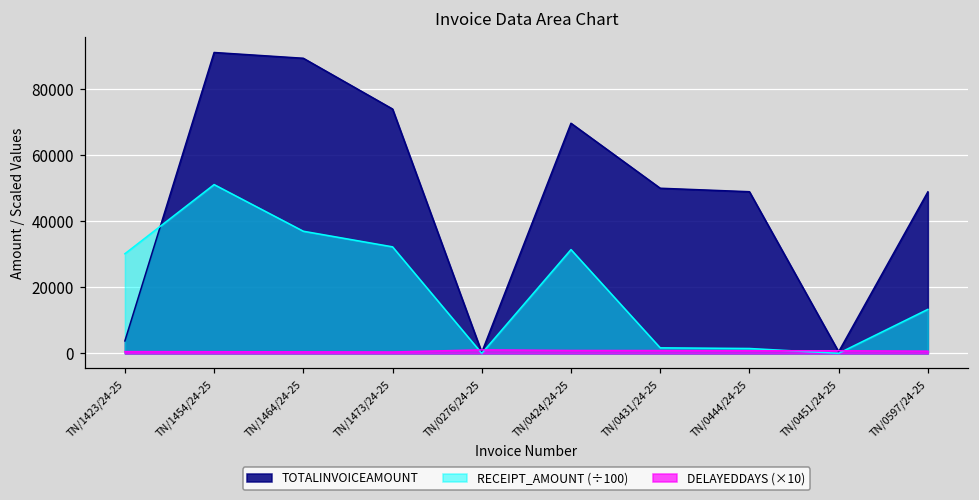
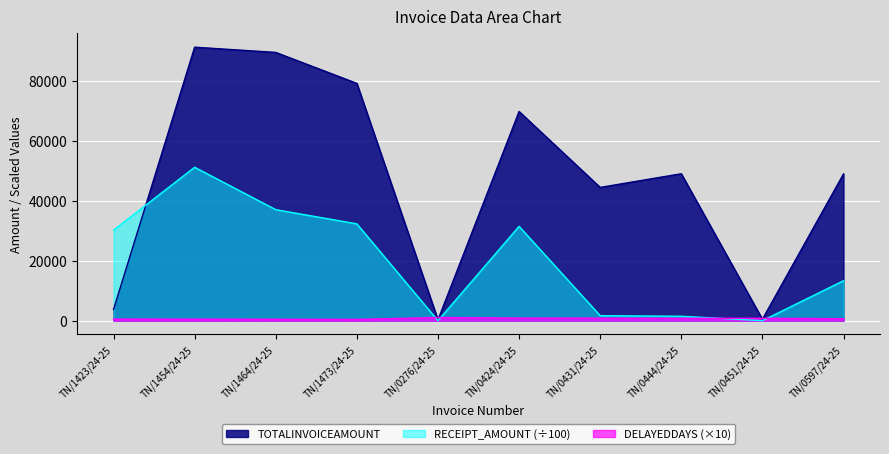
TOTALINVOICEAMOUNT, TN/1473/24-25: 74000 -> 79000
TOTALINVOICEAMOUNT, TN/0431/24-25: 50000 -> 44000
